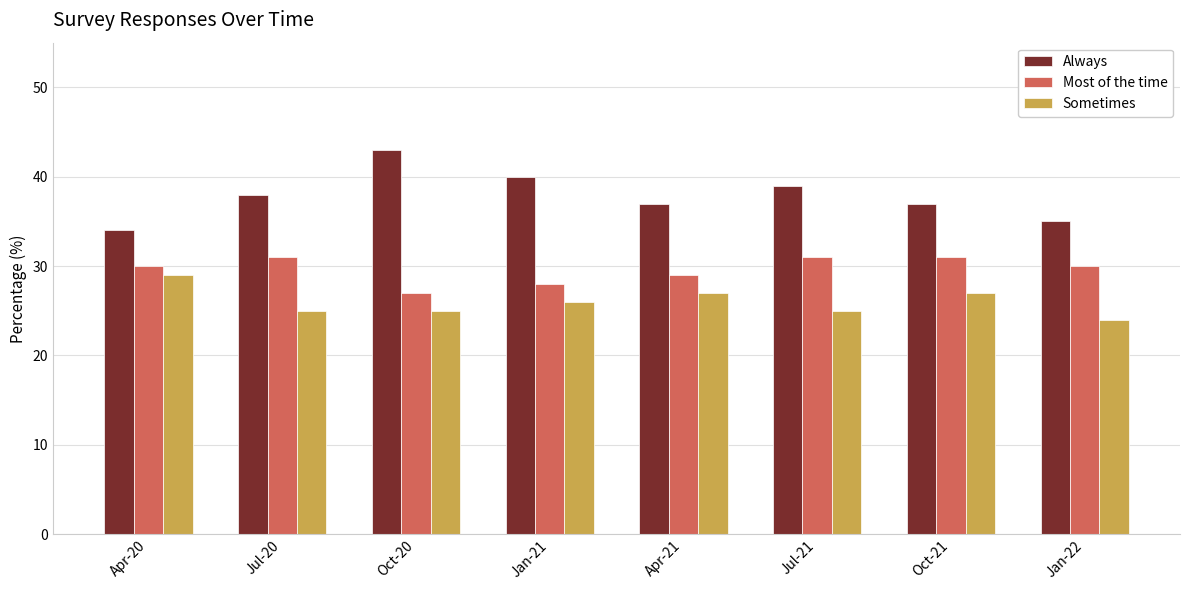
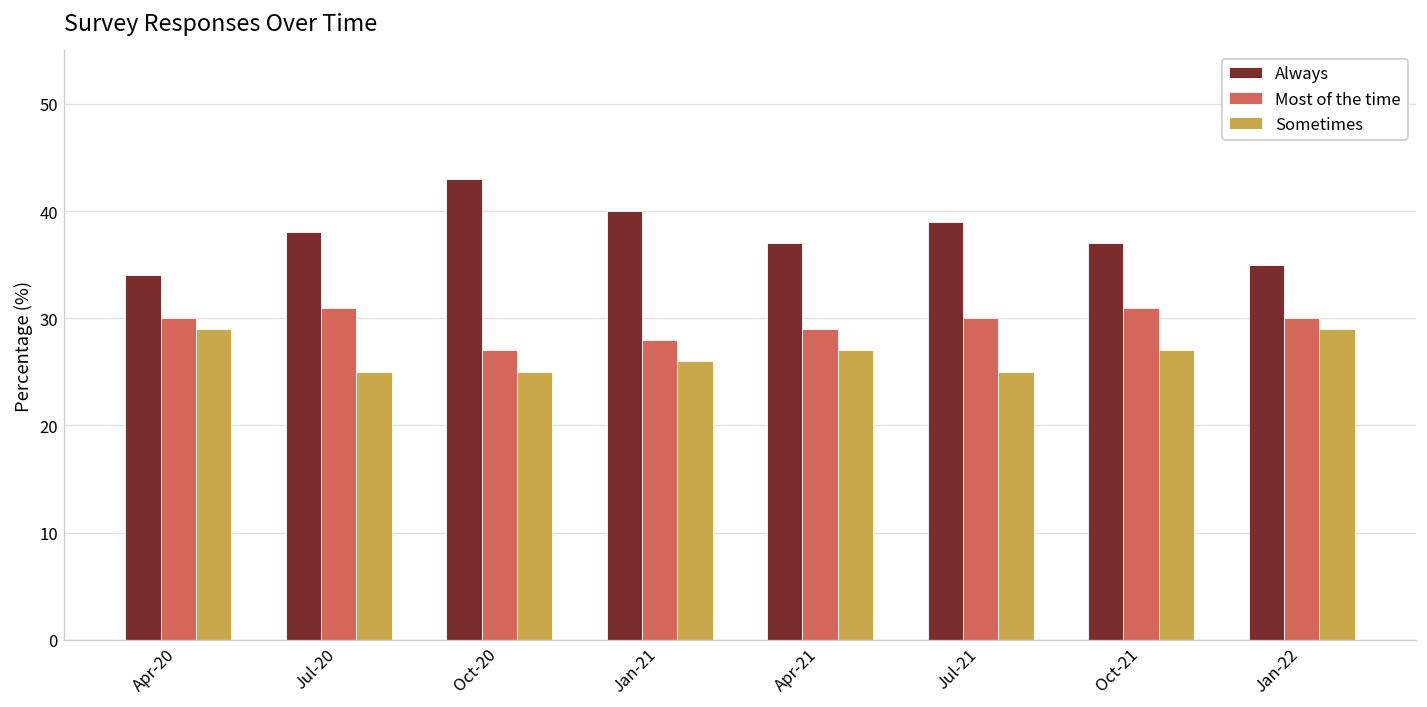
Most of the time, Jul-21: 31 -> 30
Sometimes, Jan-22: 24 -> 29
